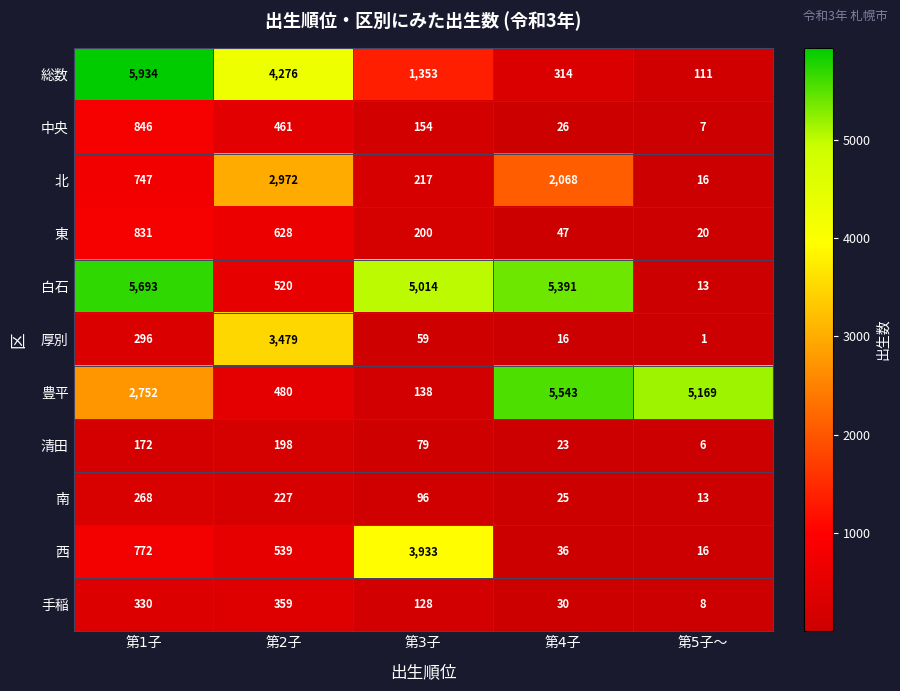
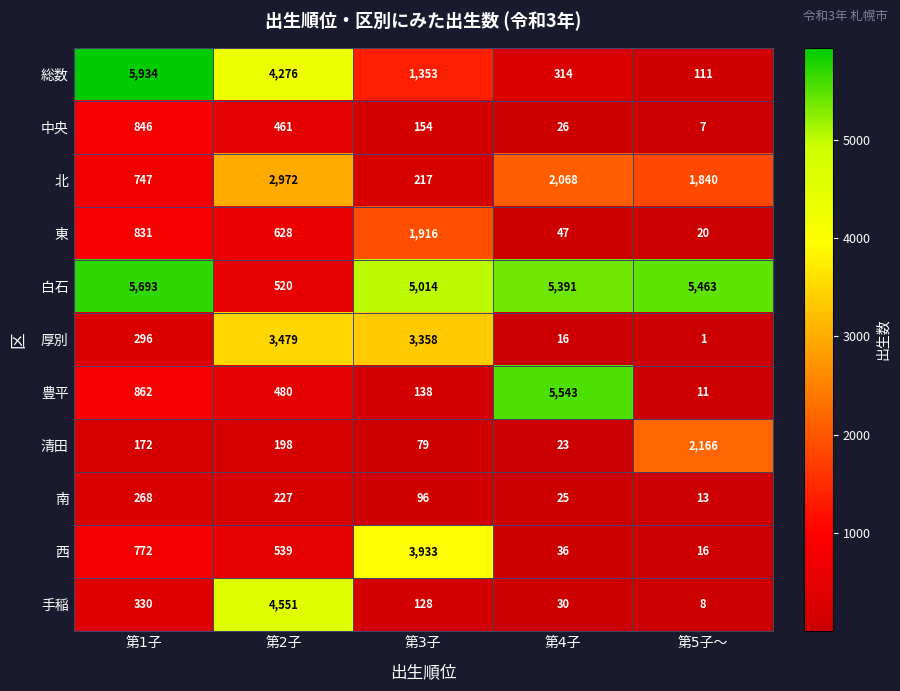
北, 第5子～: 16 -> 1,840
東, 第3子: 200 -> 1,916
白石, 第5子～: 13 -> 5,463
厚別, 第3子: 59 -> 3,358
豊平, 第1子: 2,752 -> 862
豊平, 第5子～: 5,169 -> 11
清田, 第5子～: 6 -> 2,166
手稲, 第2子: 359 -> 4,551
